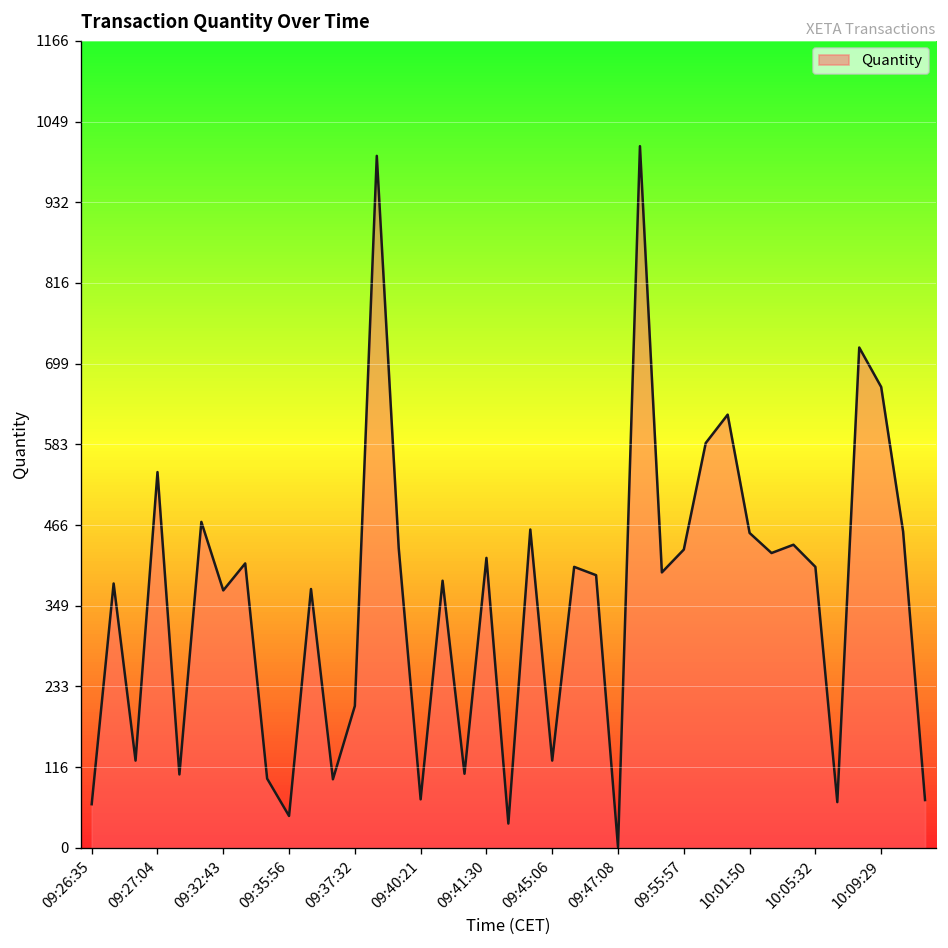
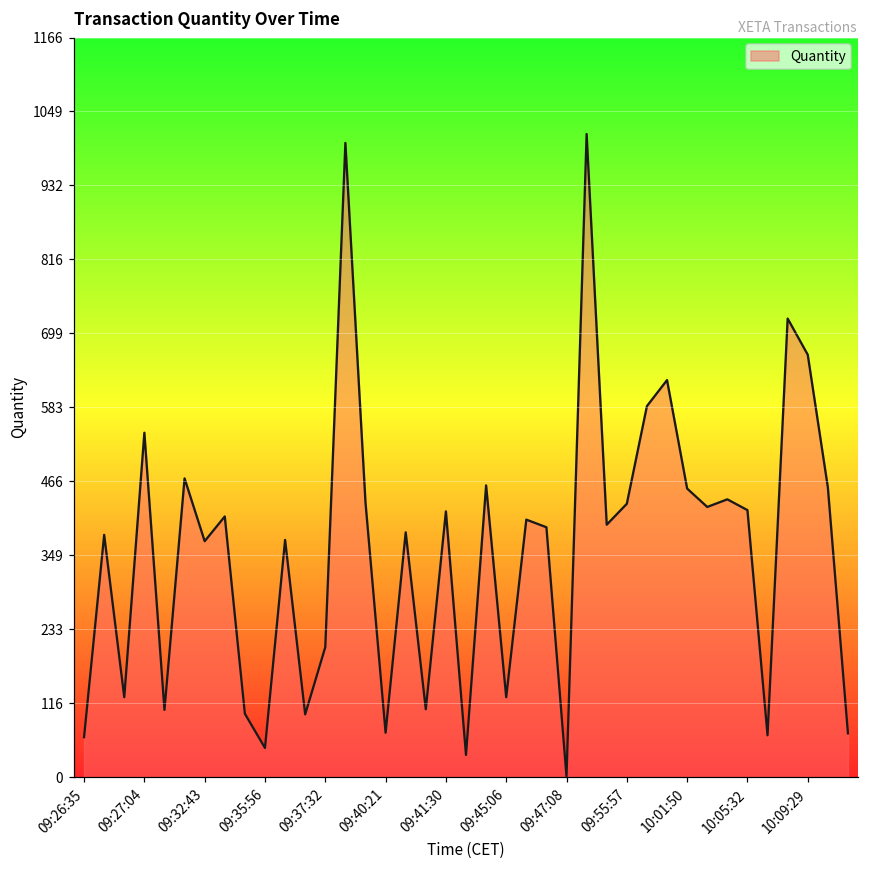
10:05:32: 410 -> 420
